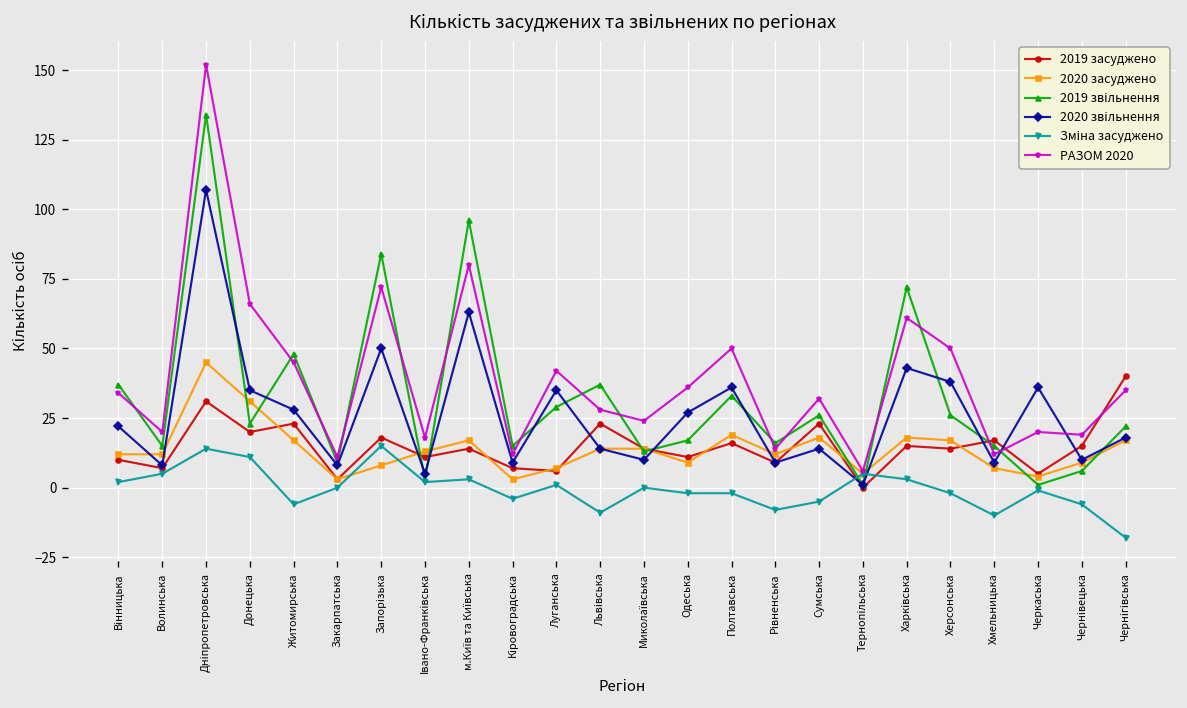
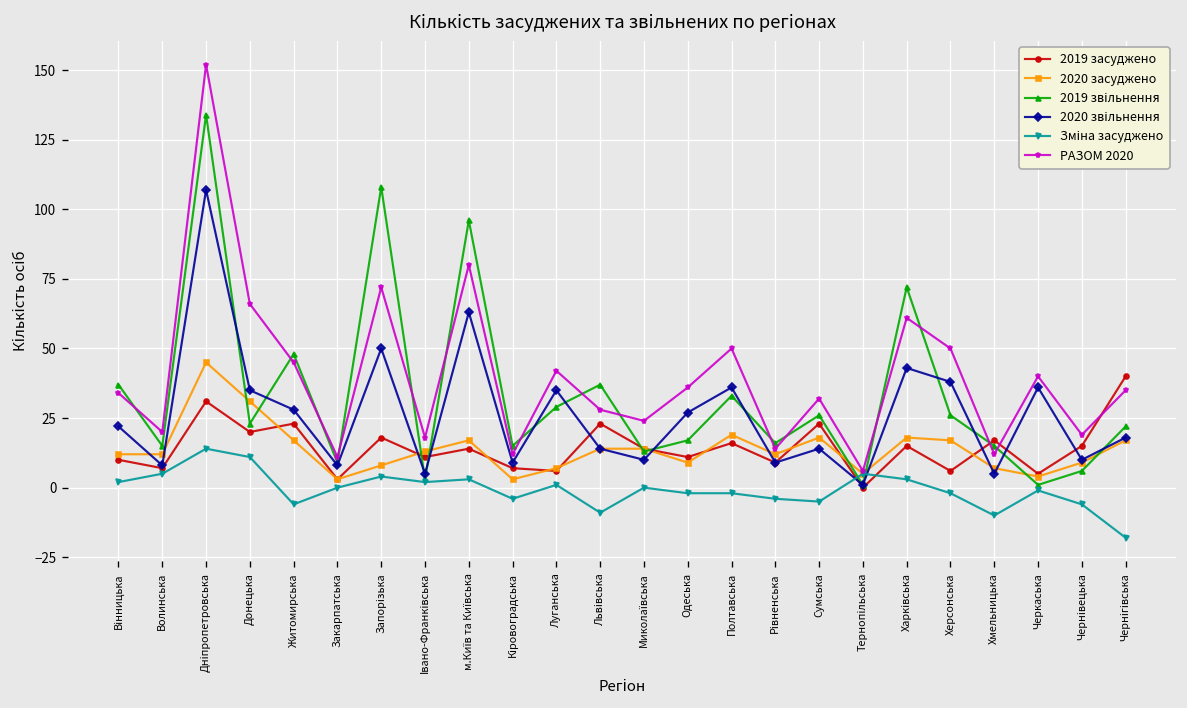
2019 звільнення, Запорізька: 84 -> 108
Зміна засуджено, Запорізька: 15 -> 4
Зміна засуджено, Рівненська: -8 -> -4
2019 засуджено, Херсонська: 14 -> 6
2020 звільнення, Хмельницька: 9 -> 5
РАЗОМ 2020, Черкаська: 20 -> 40
